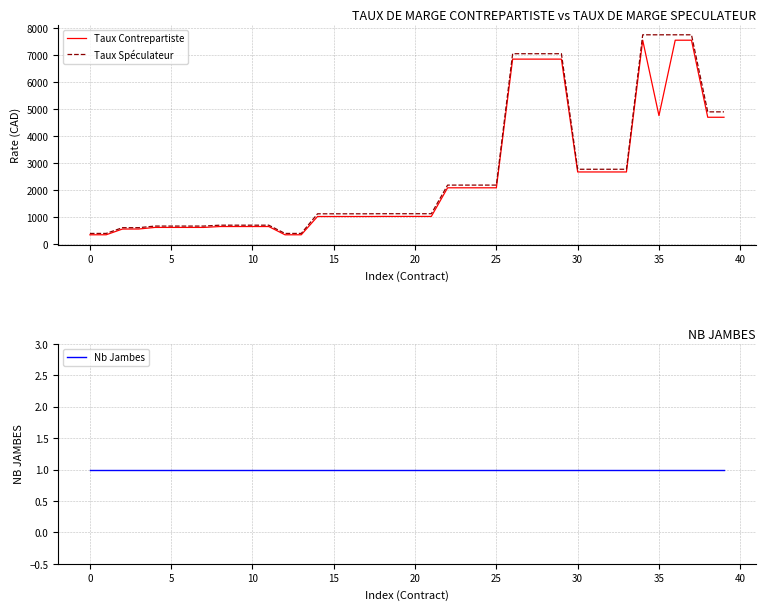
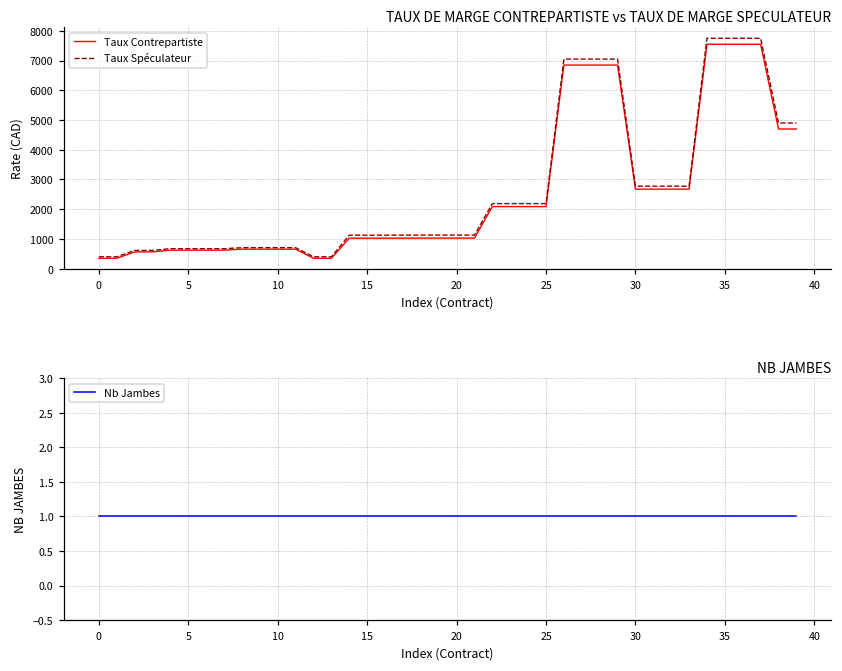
TAUX DE MARGE CONTREPARTISTE vs TAUX DE MARGE SPECULATEUR, Taux Contrepartiste, 35: 4800 -> 7600
